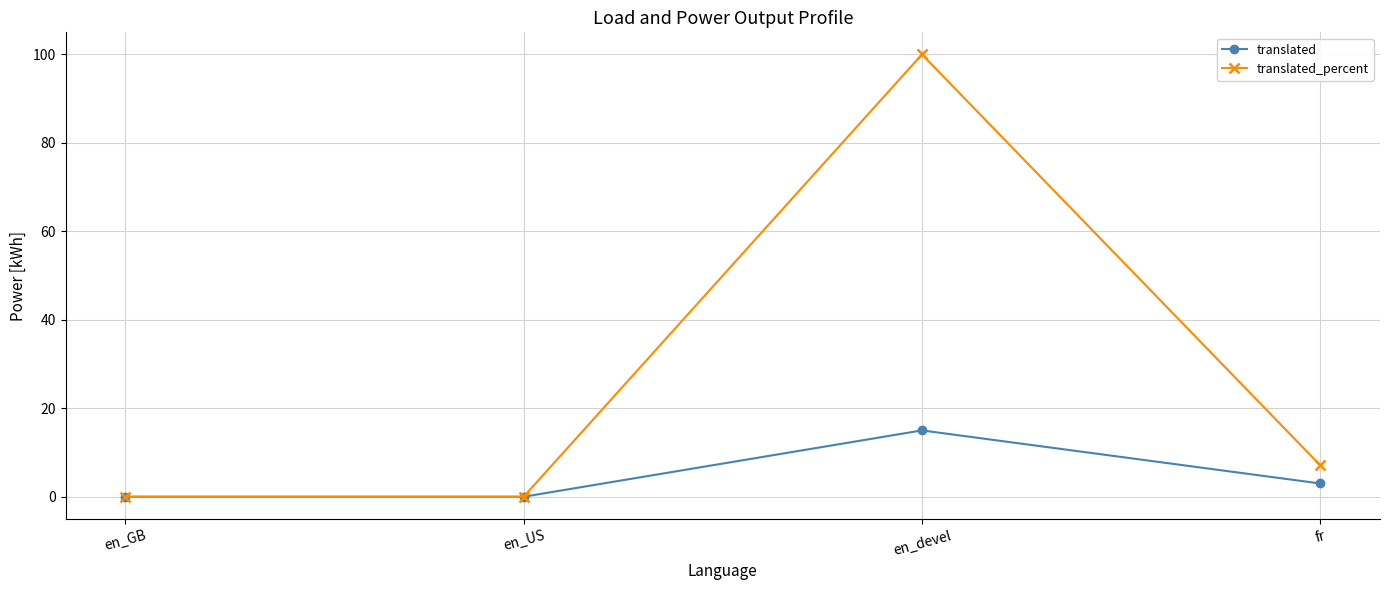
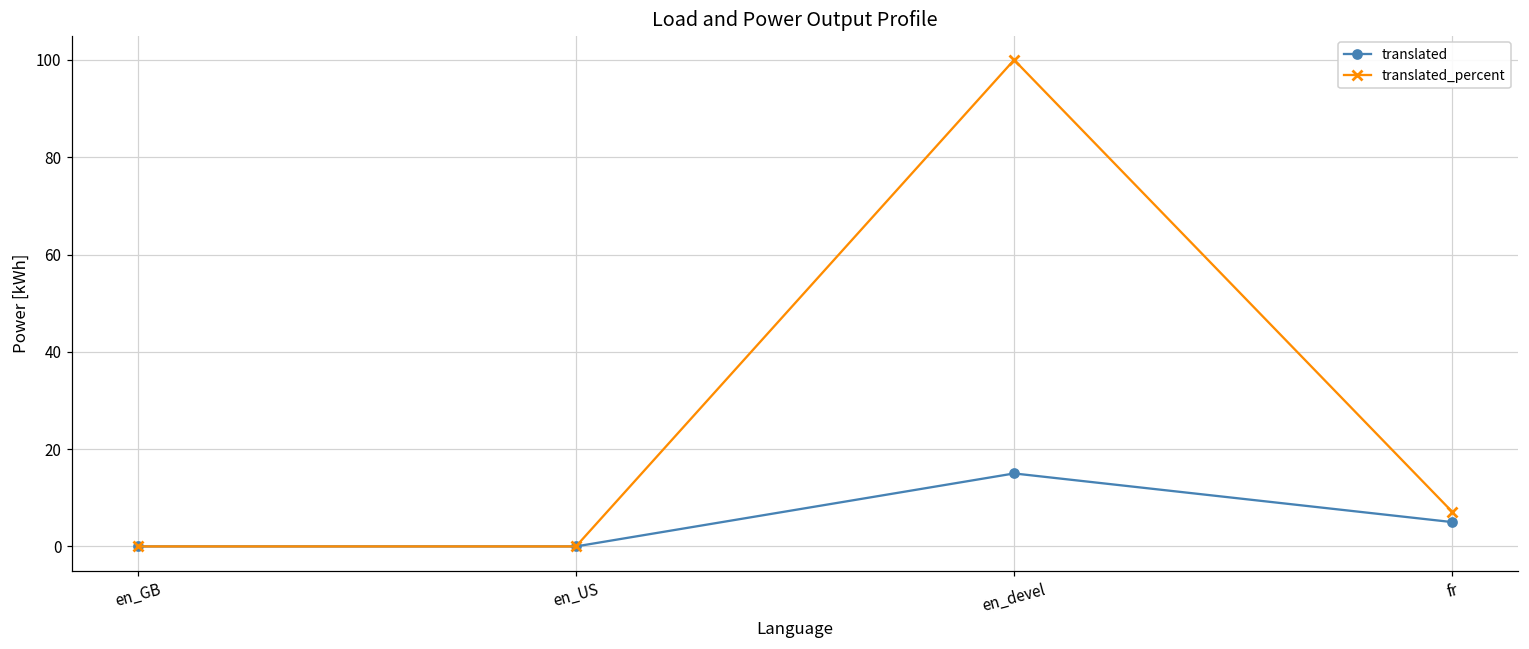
translated, fr: 3 -> 5
